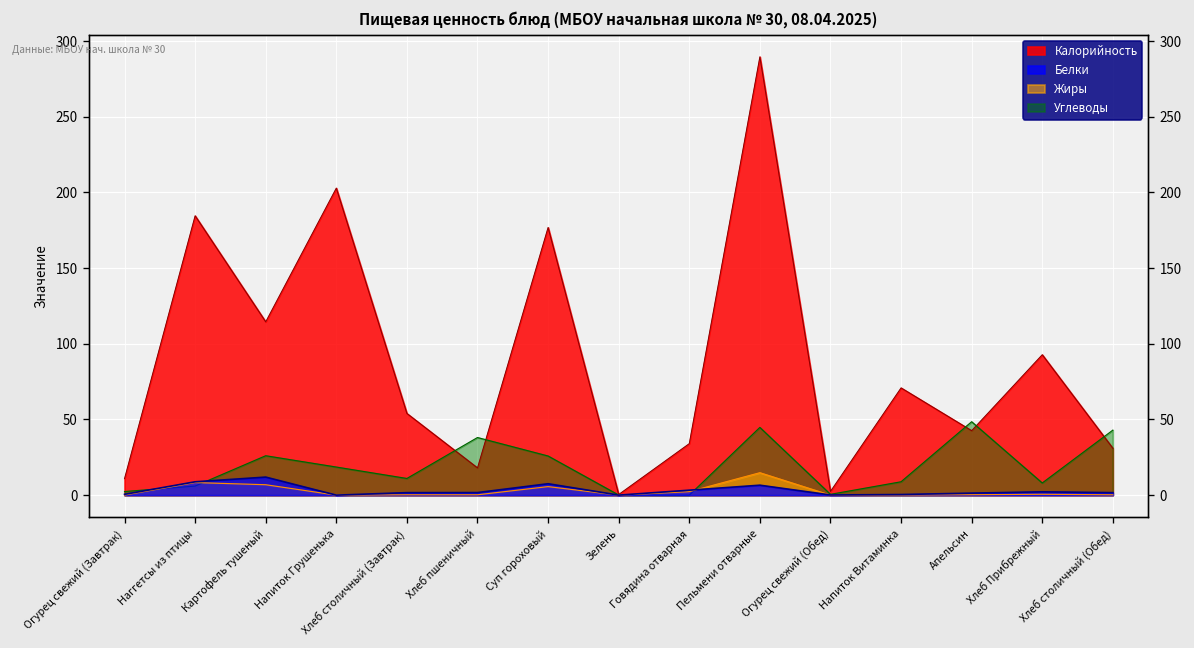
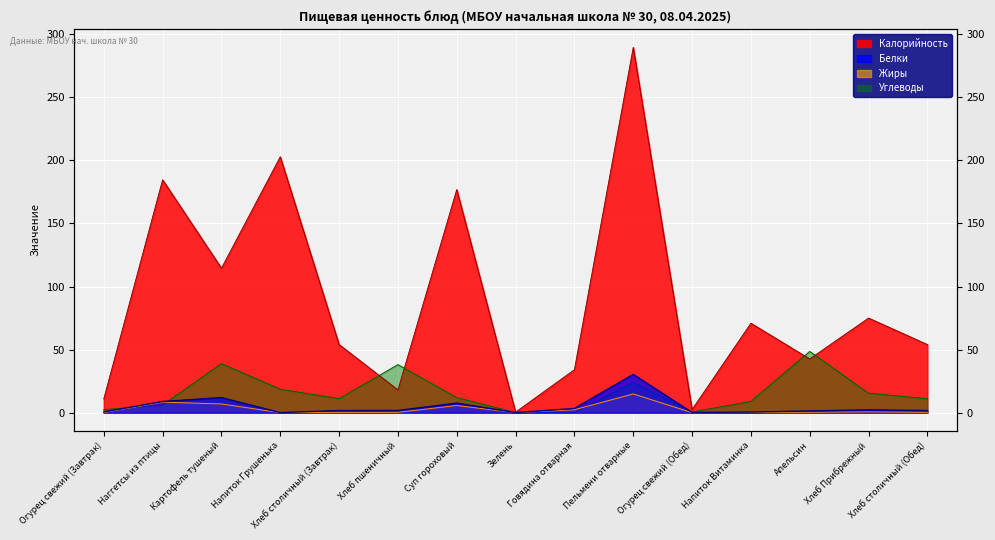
Углеводы, Картофель тушеный: 26 -> 39
Углеводы, Суп гороховый: 26 -> 12
Белки, Пельмени отварные: 7 -> 30
Углеводы, Пельмени отварные: 45 -> 24
Калорийность, Хлеб Прибрежный: 93 -> 75
Углеводы, Хлеб Прибрежный: 8 -> 15
Калорийность, Хлеб столичный (Обед): 31 -> 54
Углеводы, Хлеб столичный (Обед): 43 -> 11
